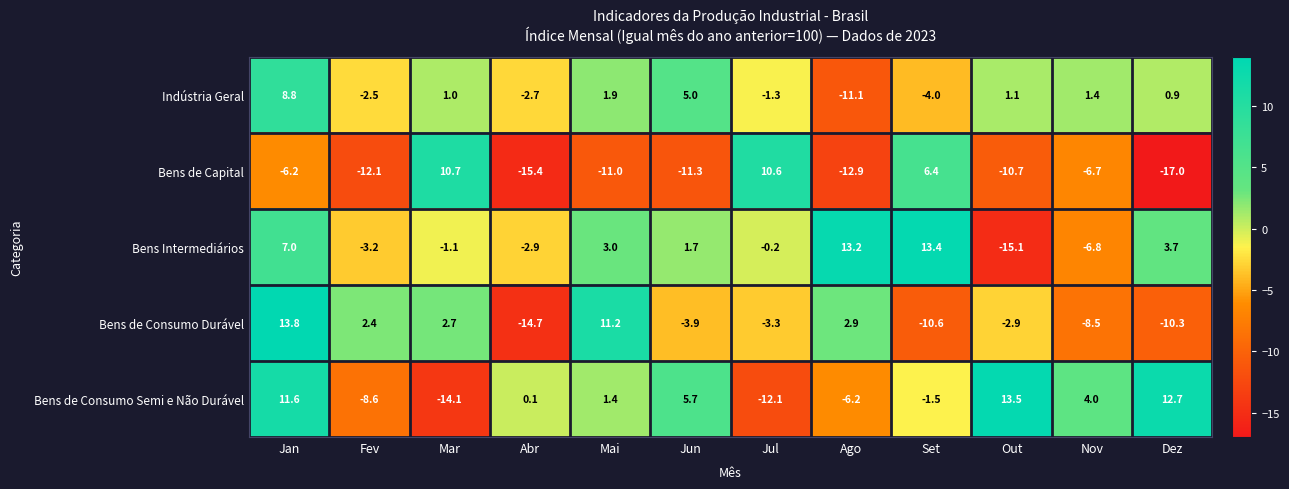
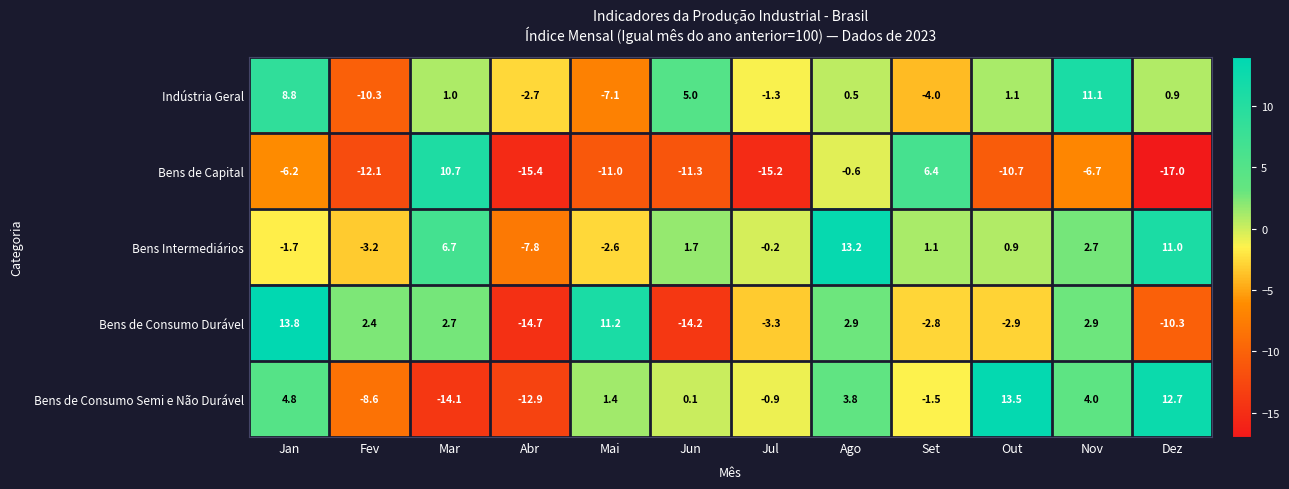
Indústria Geral, Fev: -2.5 -> -10.3
Indústria Geral, Mai: 1.9 -> -7.1
Indústria Geral, Ago: -11.1 -> 0.5
Indústria Geral, Nov: 1.4 -> 11.1
Bens de Capital, Jul: 10.6 -> -15.2
Bens de Capital, Ago: -12.9 -> -0.6
Bens Intermediários, Jan: 7.0 -> -1.7
Bens Intermediários, Mar: -1.1 -> 6.7
Bens Intermediários, Abr: -2.9 -> -7.8
Bens Intermediários, Mai: 3.0 -> -2.6
Bens Intermediários, Set: 13.4 -> 1.1
Bens Intermediários, Out: -15.1 -> 0.9
Bens Intermediários, Nov: -6.8 -> 2.7
Bens Intermediários, Dez: 3.7 -> 11.0
Bens de Consumo Durável, Jun: -3.9 -> -14.2
Bens de Consumo Durável, Set: -10.6 -> -2.8
Bens de Consumo Durável, Nov: -8.5 -> 2.9
Bens de Consumo Semi e Não Durável, Jan: 11.6 -> 4.8
Bens de Consumo Semi e Não Durável, Abr: 0.1 -> -12.9
Bens de Consumo Semi e Não Durável, Jun: 5.7 -> 0.1
Bens de Consumo Semi e Não Durável, Jul: -12.1 -> -0.9
Bens de Consumo Semi e Não Durável, Ago: -6.2 -> 3.8
